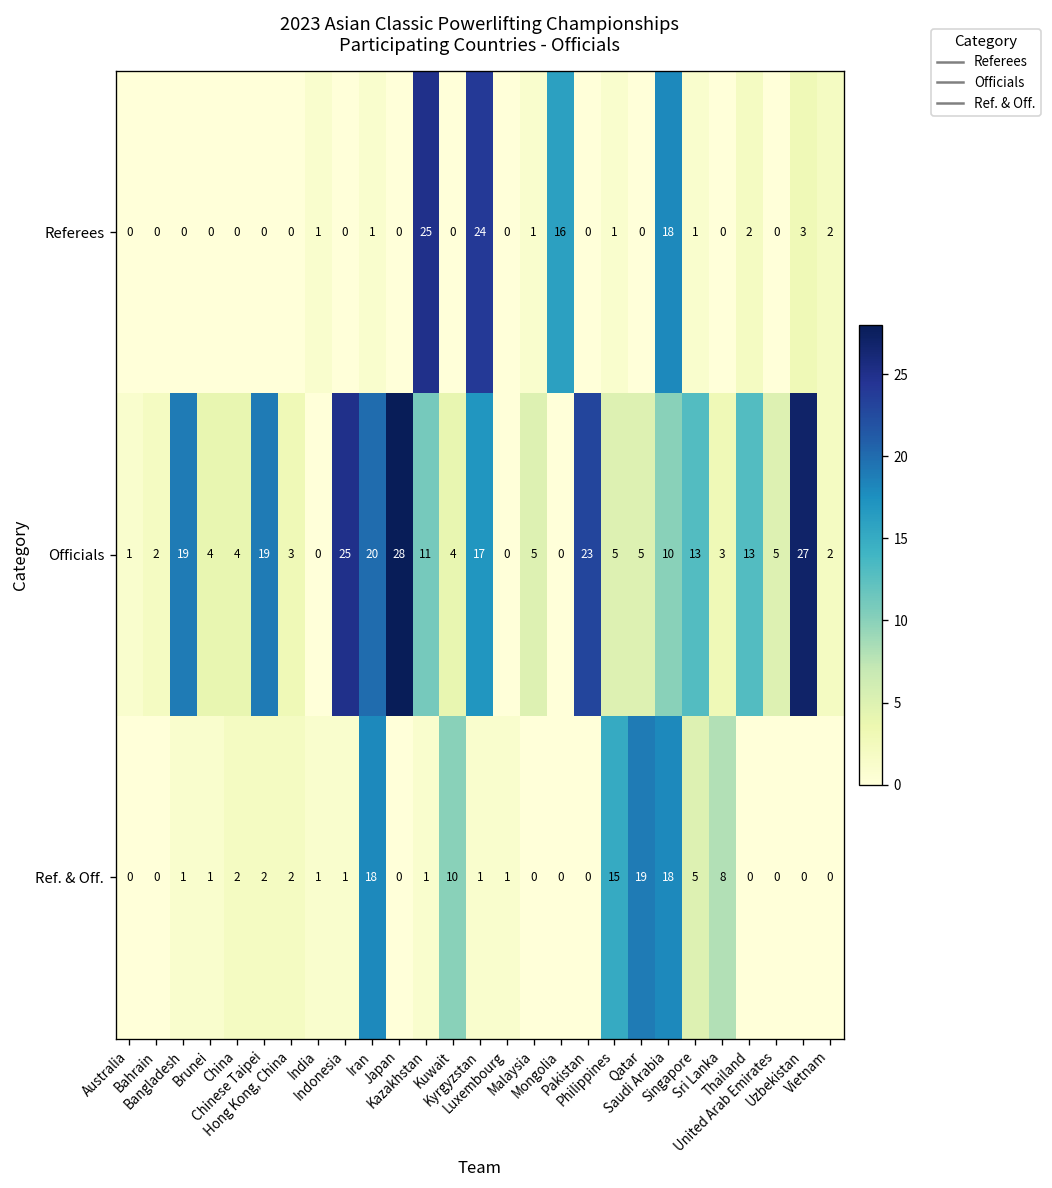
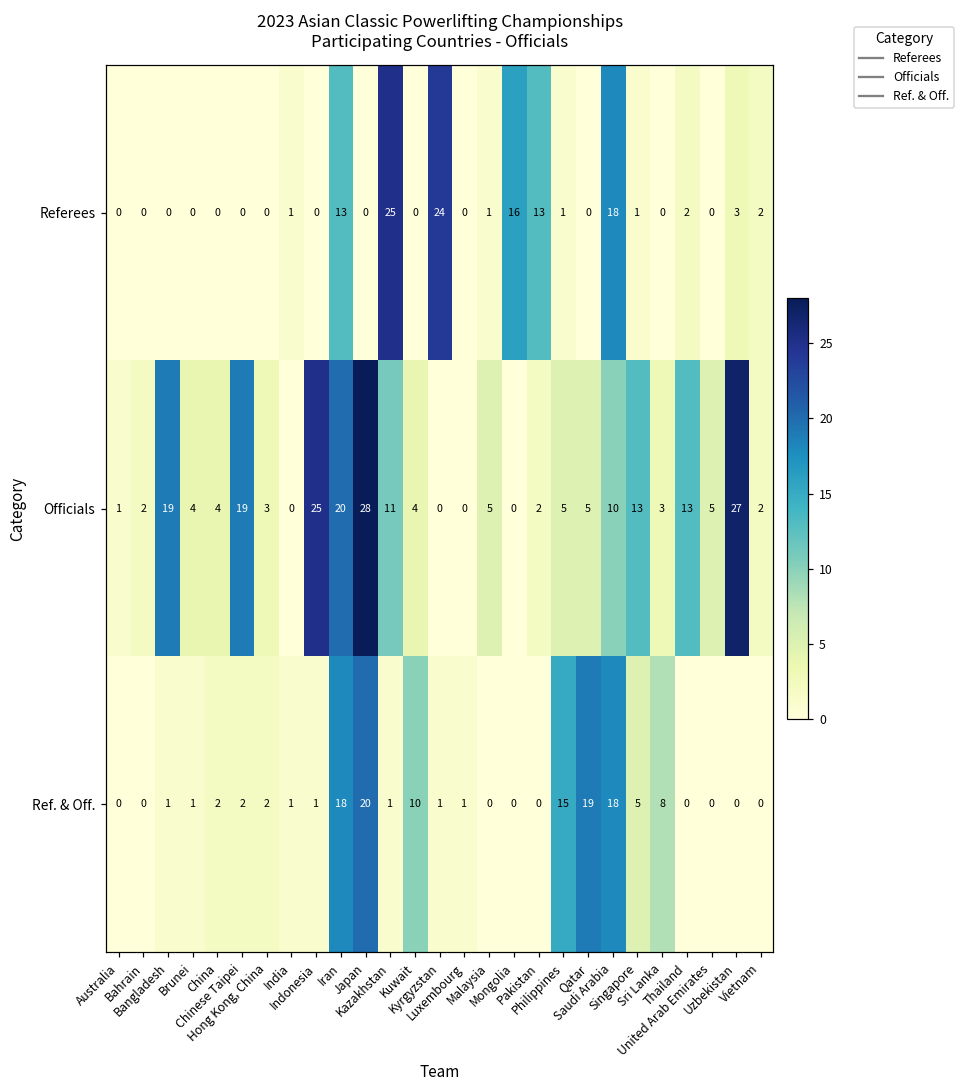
Referees, Iran: 1 -> 13
Referees, Pakistan: 0 -> 13
Officials, Kyrgyzstan: 17 -> 0
Officials, Pakistan: 23 -> 2
Ref. & Off., Japan: 0 -> 20
